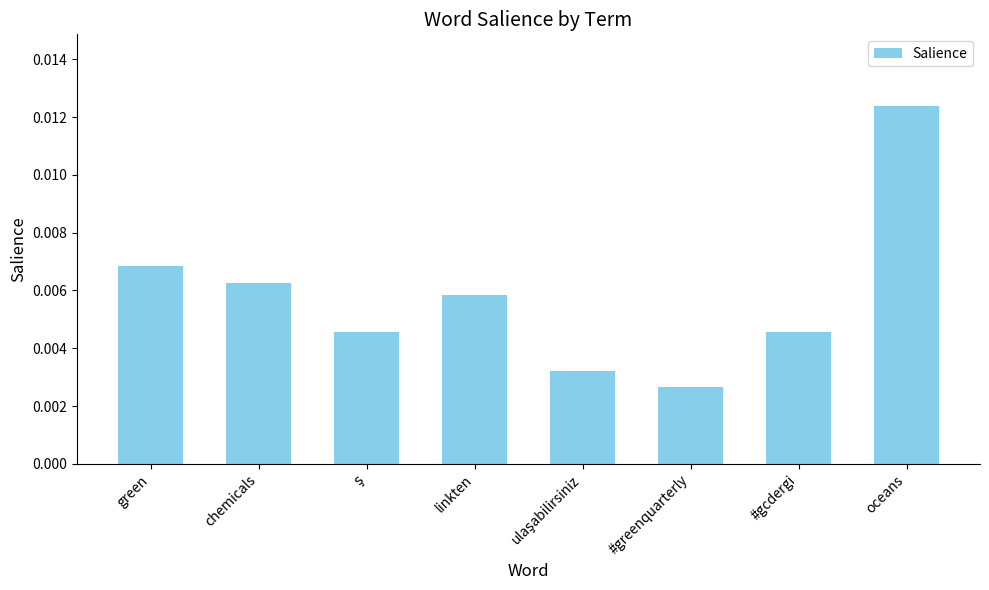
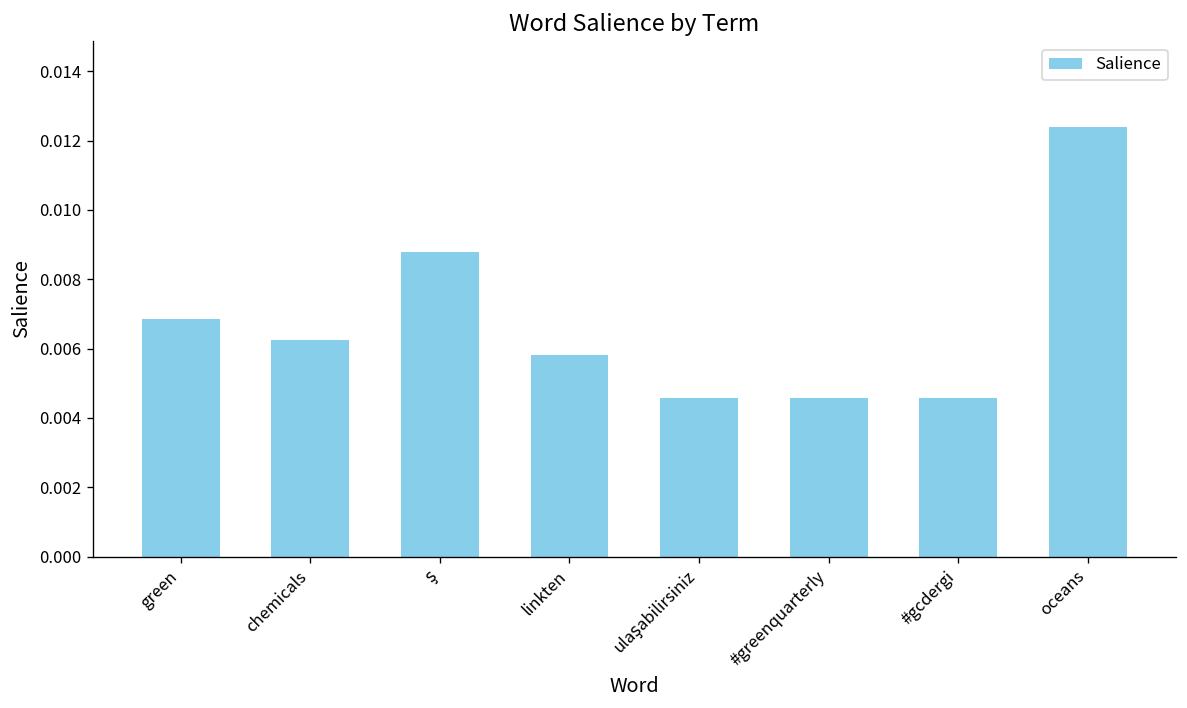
ş: 0.0046 -> 0.0088
ulaşabilirsiniz: 0.0032 -> 0.0046
#greenquarterly: 0.0027 -> 0.0046
